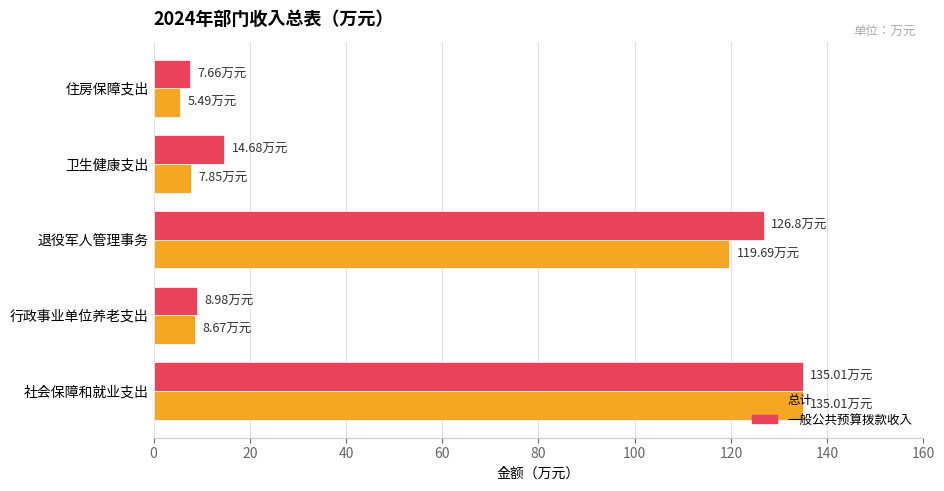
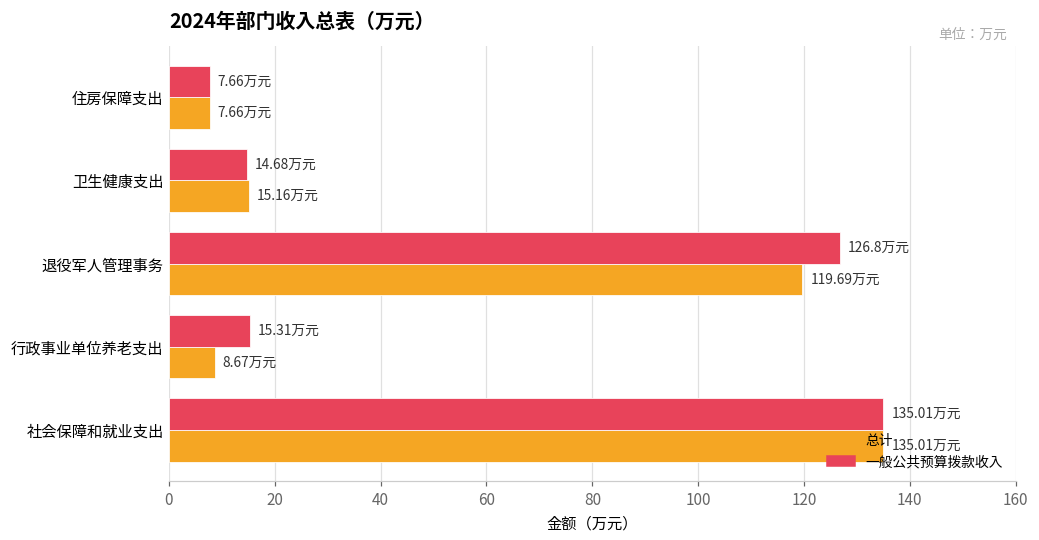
总计, 住房保障支出: 5.49 -> 7.66
总计, 卫生健康支出: 7.85 -> 15.16
一般公共预算拨款收入, 行政事业单位养老支出: 8.98 -> 15.31
